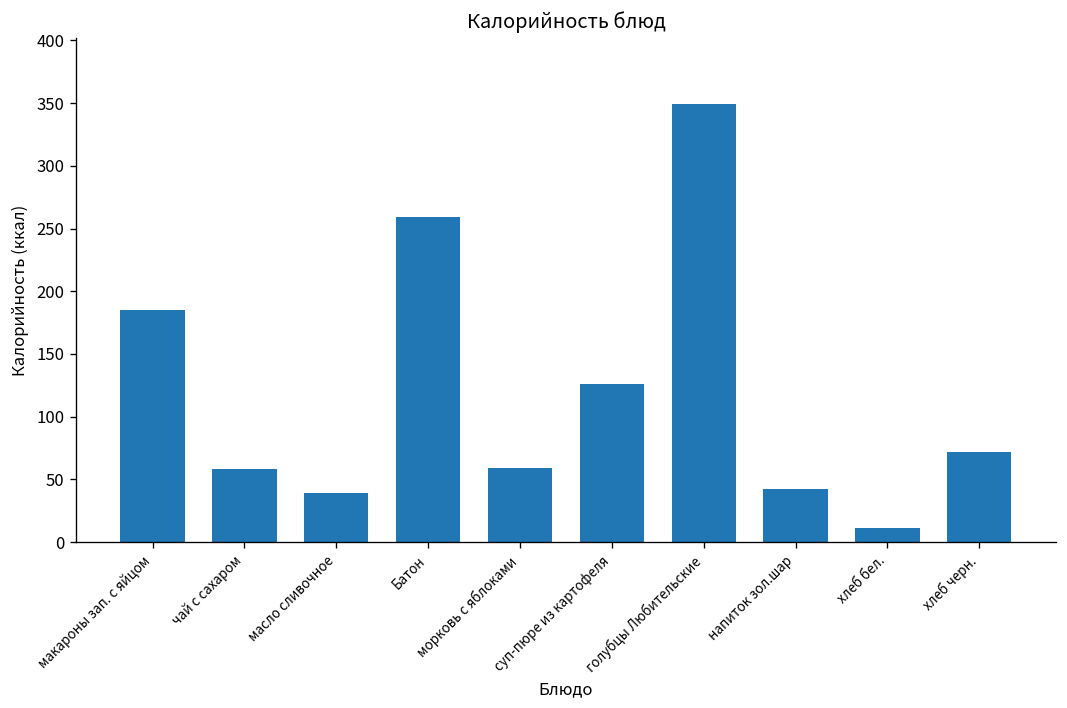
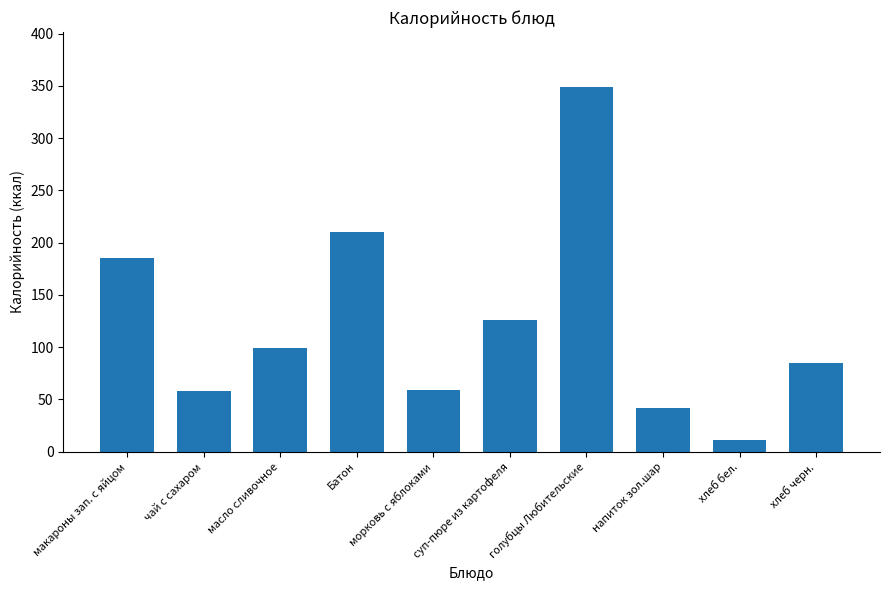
масло сливочное: 39 -> 99
Батон: 259 -> 210
хлеб черн.: 72 -> 85
